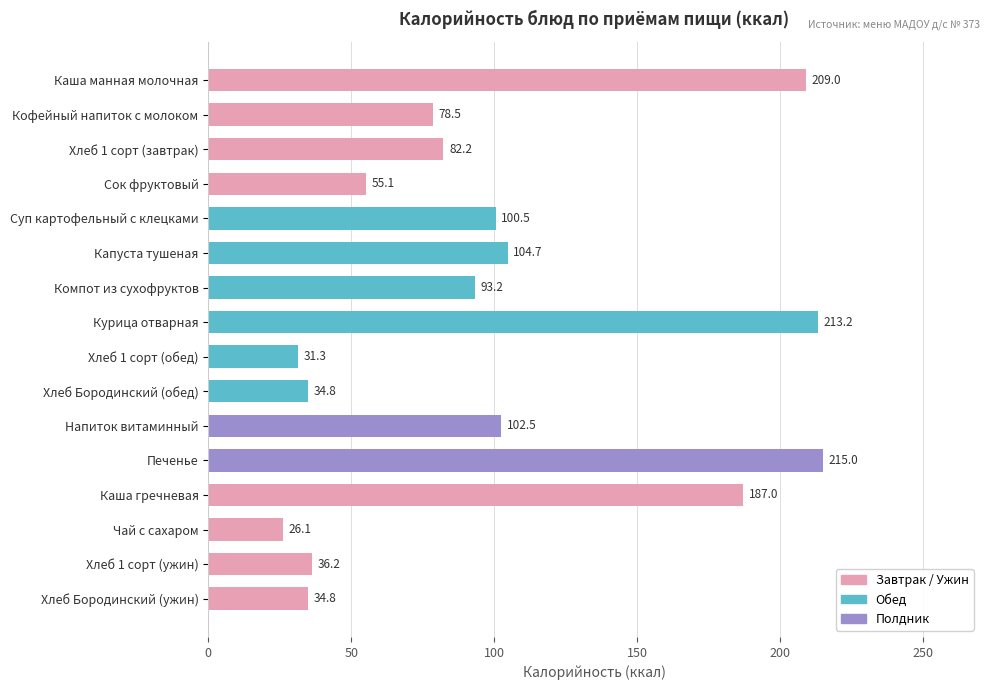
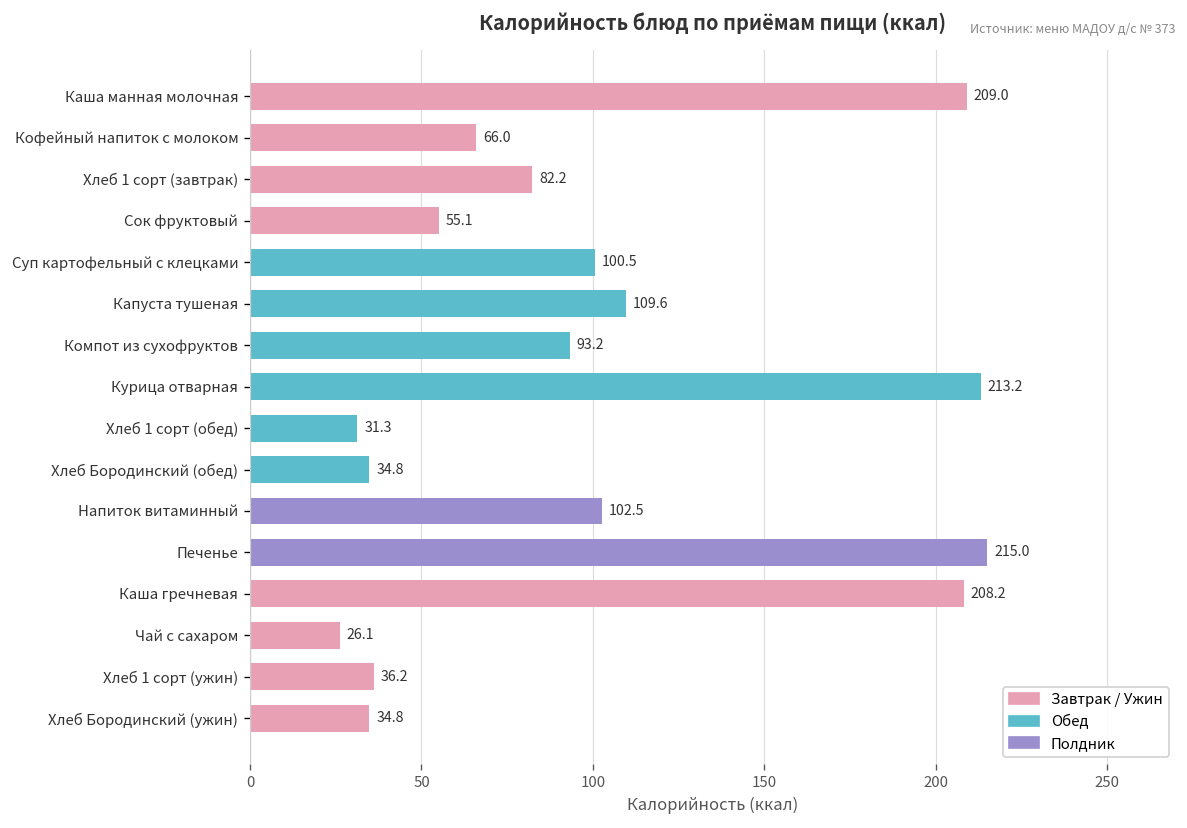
Кофейный напиток с молоком: 78.5 -> 66.0
Капуста тушеная: 104.7 -> 109.6
Каша гречневая: 187.0 -> 208.2
